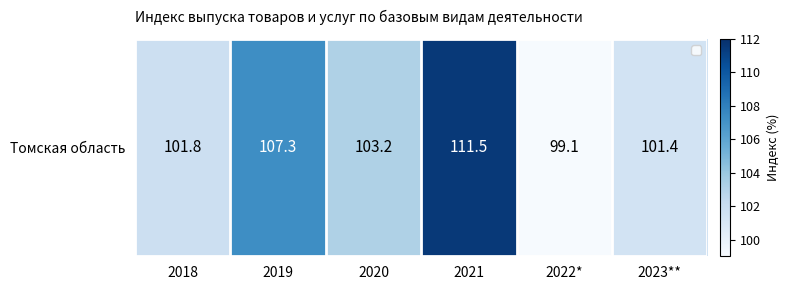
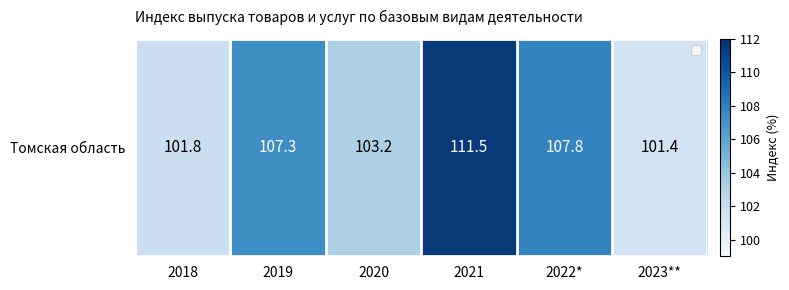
Томская область, 2022*: 99.1 -> 107.8
